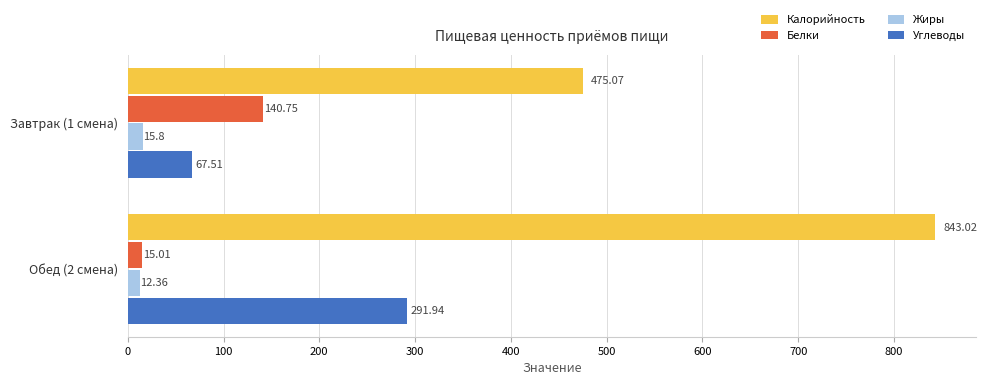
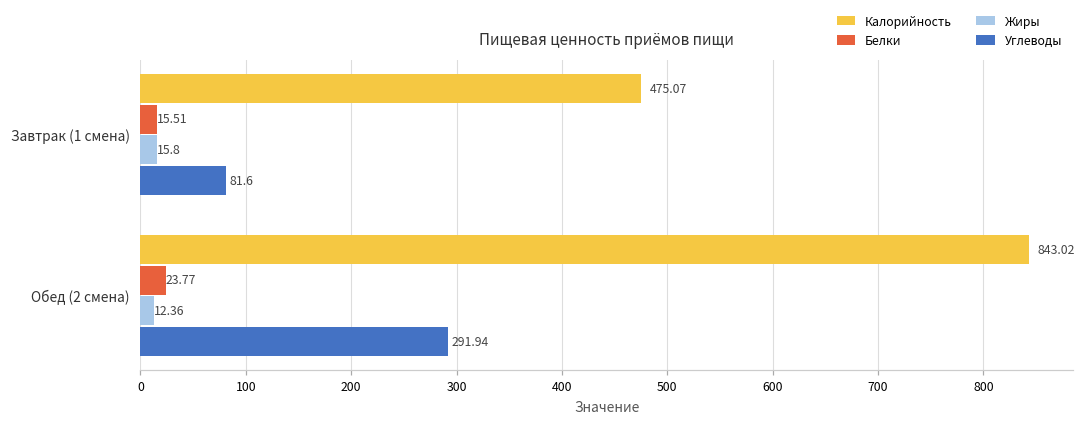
Белки, Завтрак (1 смена): 140.75 -> 15.51
Углеводы, Завтрак (1 смена): 67.51 -> 81.6
Белки, Обед (2 смена): 15.01 -> 23.77
